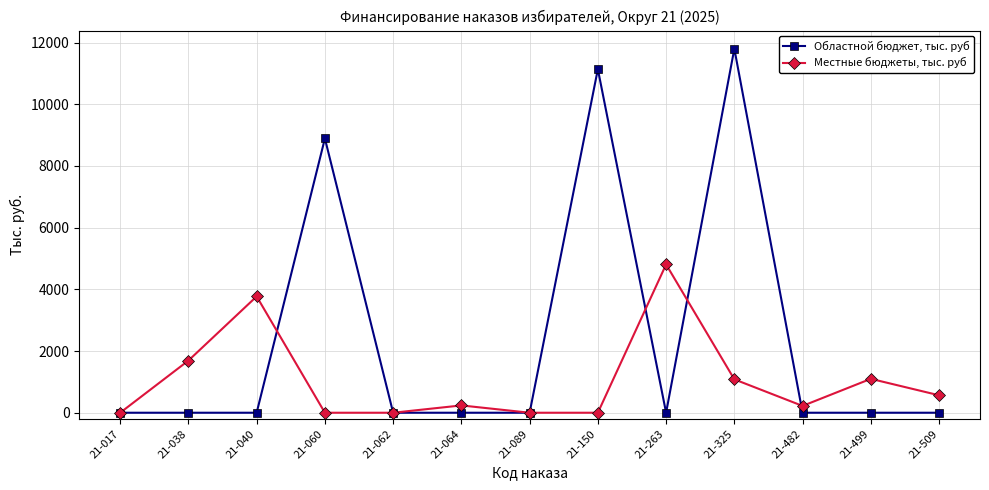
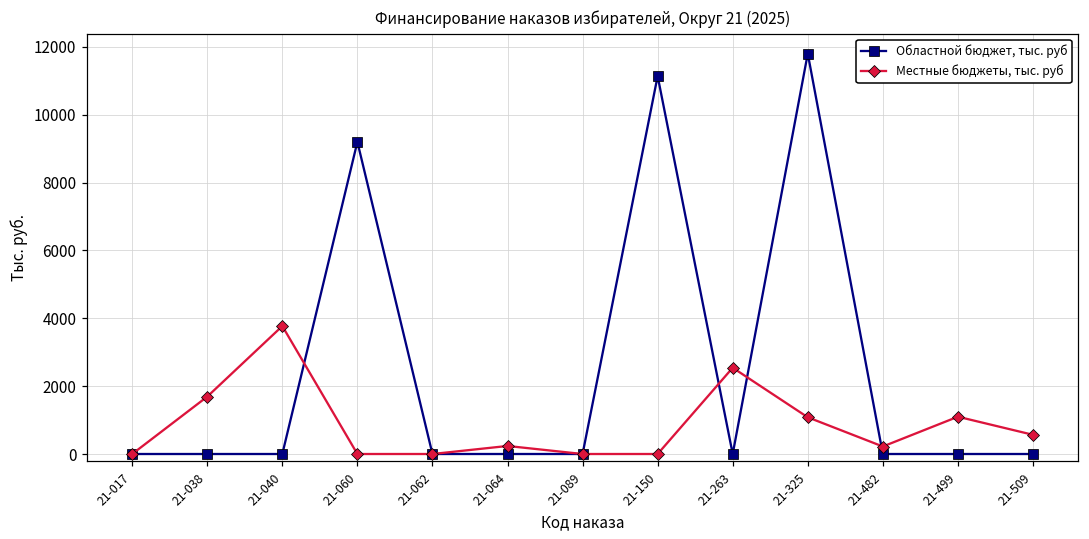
Областной бюджет, тыс. руб, 21-060: 8900 -> 9200
Местные бюджеты, тыс. руб, 21-263: 4800 -> 2500
